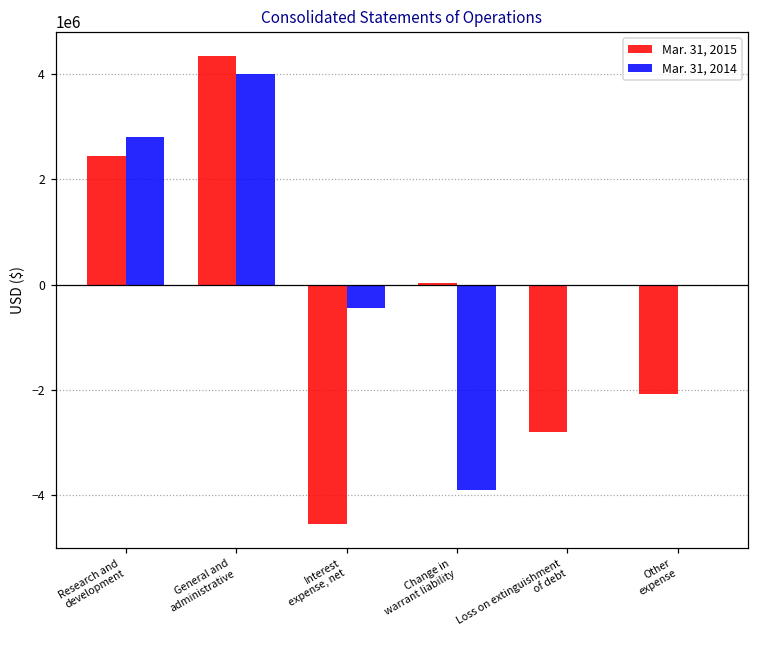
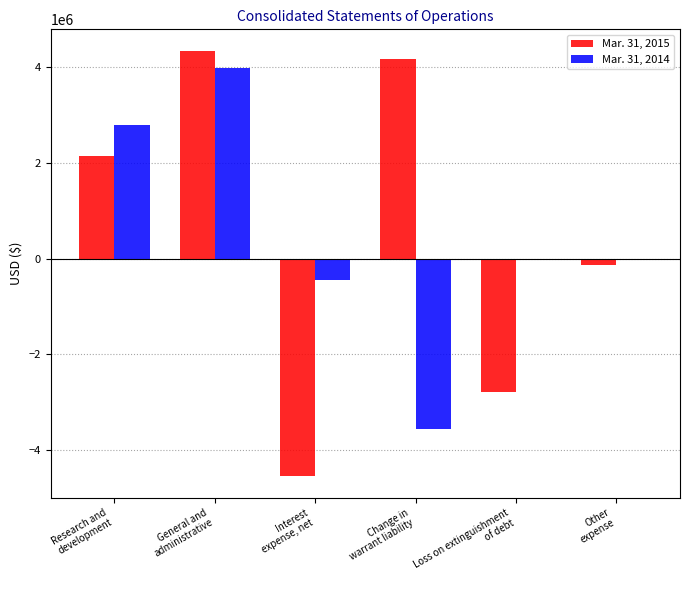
Mar. 31, 2015, Research and development: 2400000 -> 2200000
Mar. 31, 2015, Change in warrant liability: 0 -> 4200000
Mar. 31, 2014, Change in warrant liability: -3900000 -> -3600000
Mar. 31, 2015, Other expense: -2100000 -> -100000
